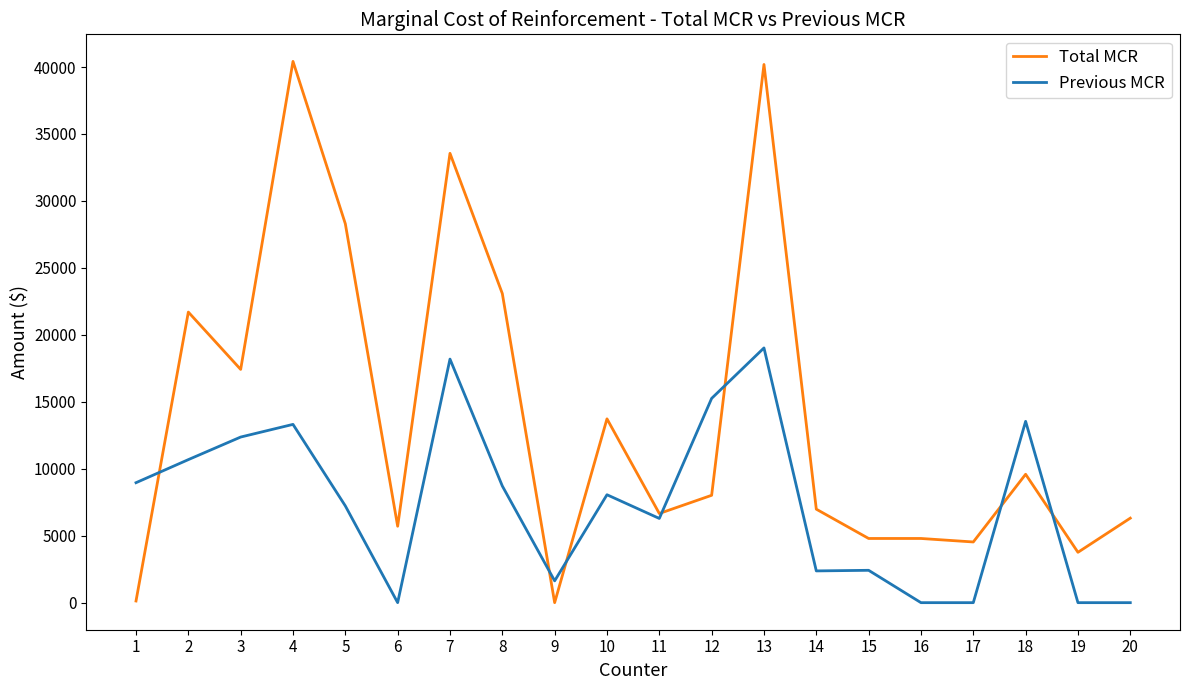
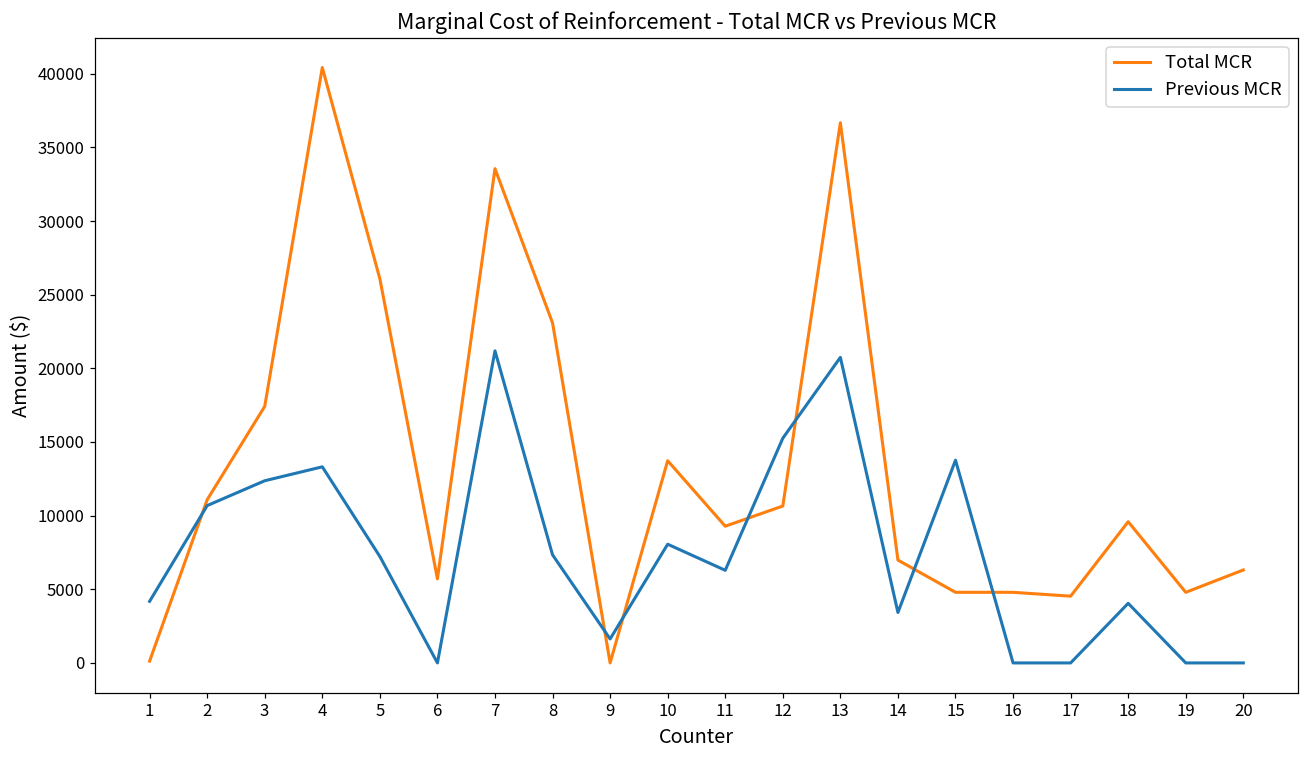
Previous MCR, 1: 9000 -> 4200
Total MCR, 2: 21700 -> 11100
Total MCR, 5: 28300 -> 26100
Previous MCR, 7: 18200 -> 21200
Previous MCR, 8: 8700 -> 7300
Total MCR, 11: 6700 -> 9300
Total MCR, 12: 8000 -> 10700
Total MCR, 13: 40200 -> 36700
Previous MCR, 13: 19000 -> 20700
Previous MCR, 14: 2400 -> 3400
Previous MCR, 15: 2400 -> 13800
Previous MCR, 18: 13500 -> 4000
Total MCR, 19: 3800 -> 4800
